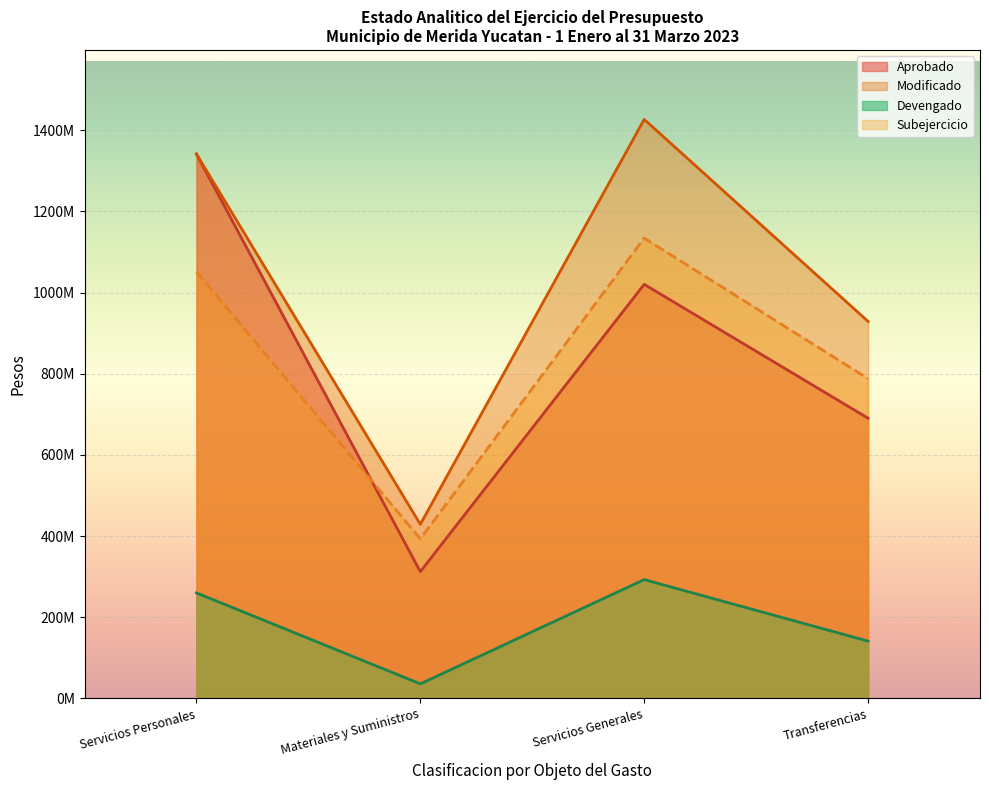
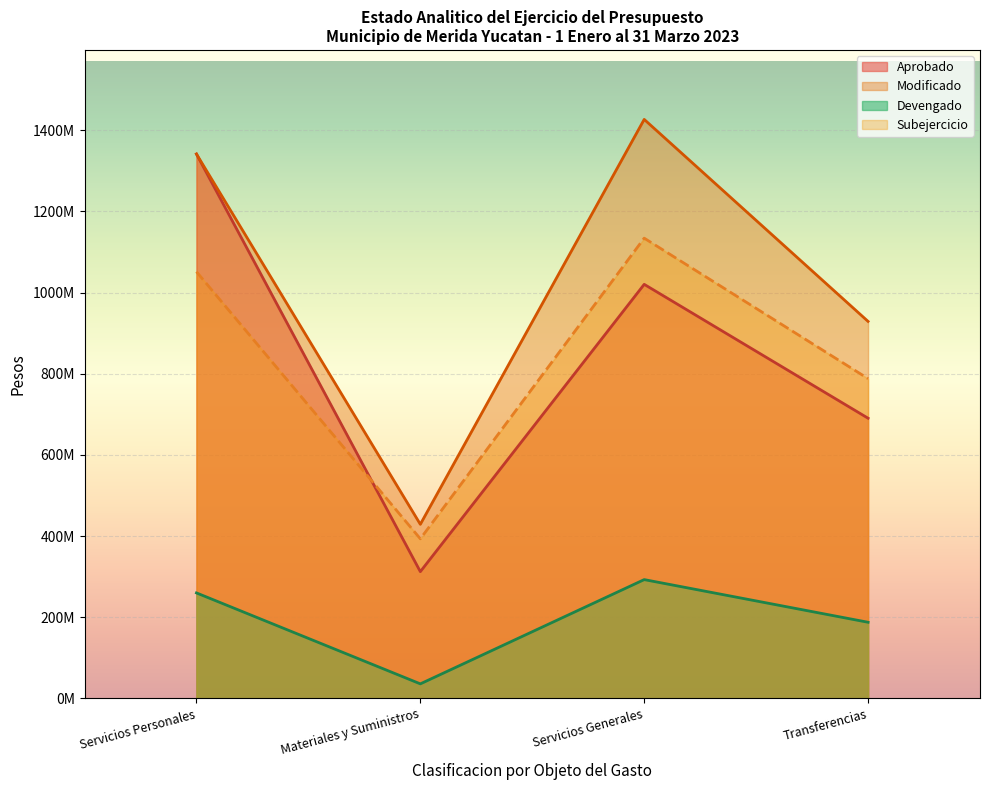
Devengado, Transferencias: 140000000 -> 190000000
